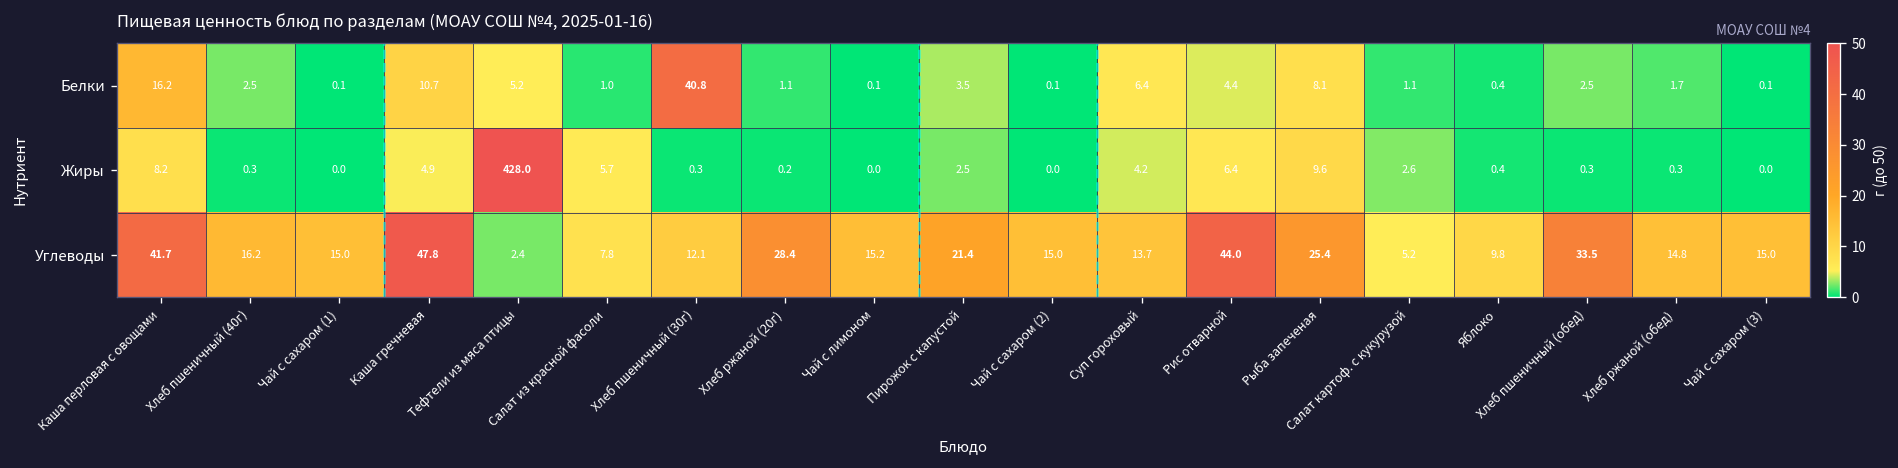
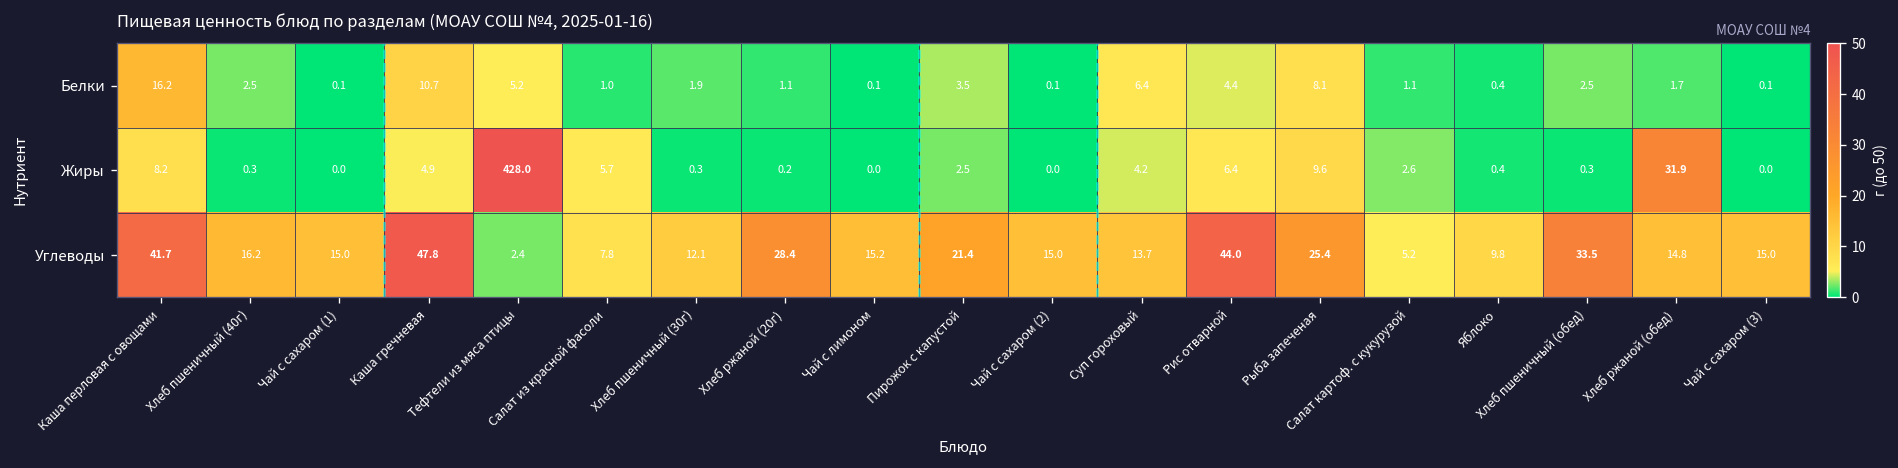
Белки, Хлеб пшеничный (30г): 40.8 -> 1.9
Жиры, Хлеб ржаной (обед): 0.3 -> 31.9
